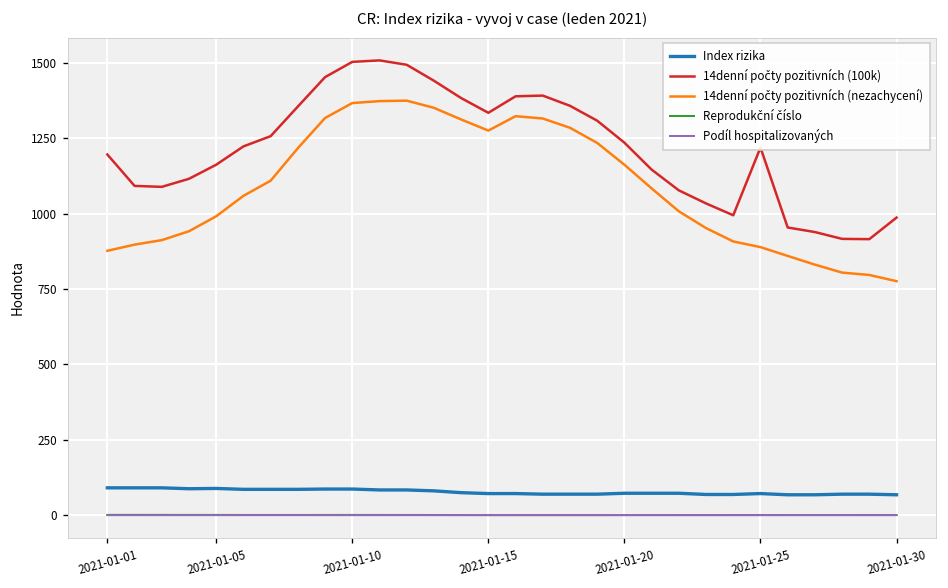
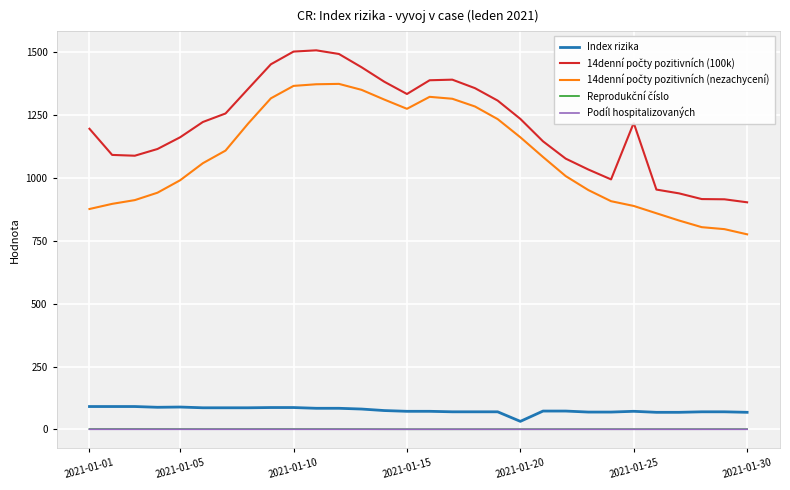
Index rizika, 2021-01-20: 70 -> 30
14denní počty pozitivních (100k), 2021-01-30: 990 -> 900
